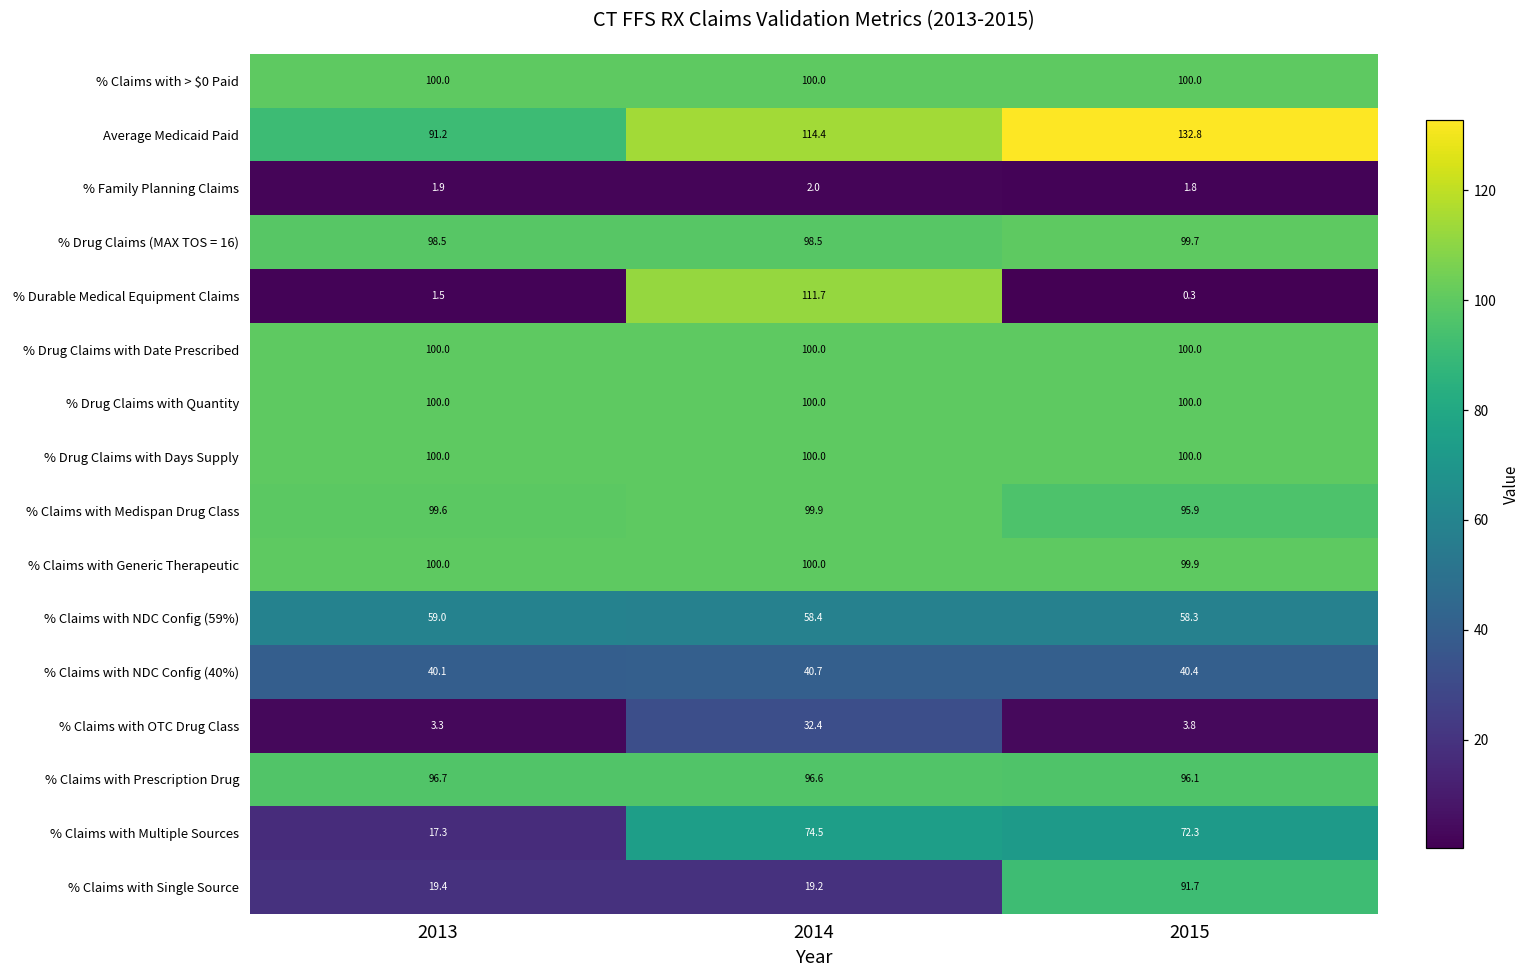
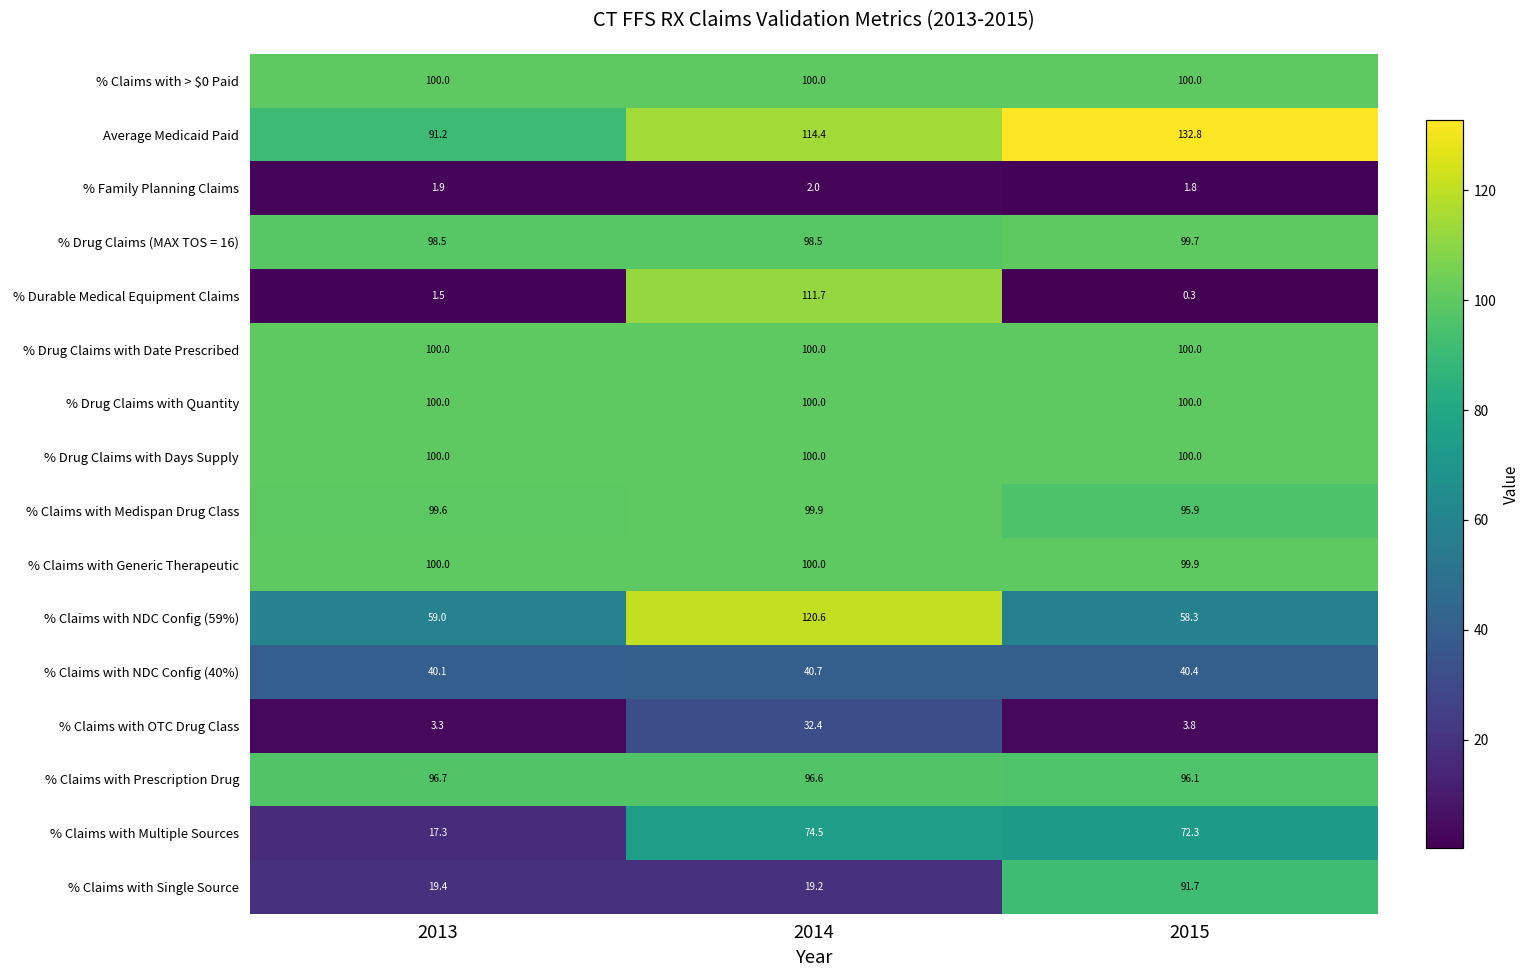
% Claims with NDC Config (59%), 2014: 58.4 -> 120.6
